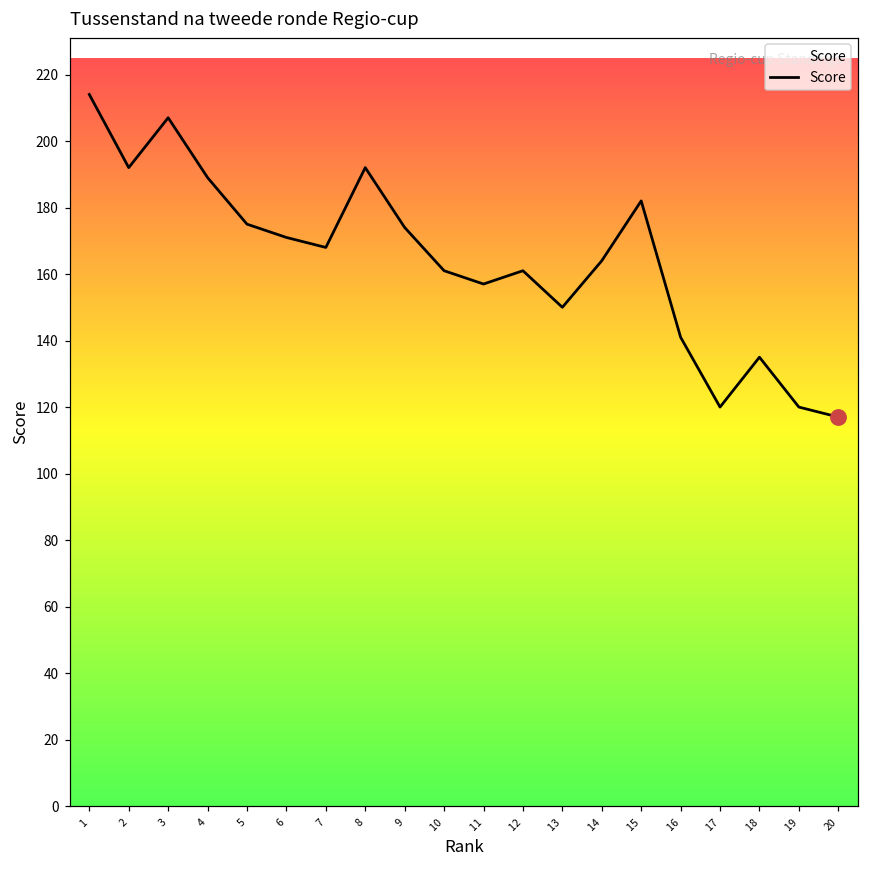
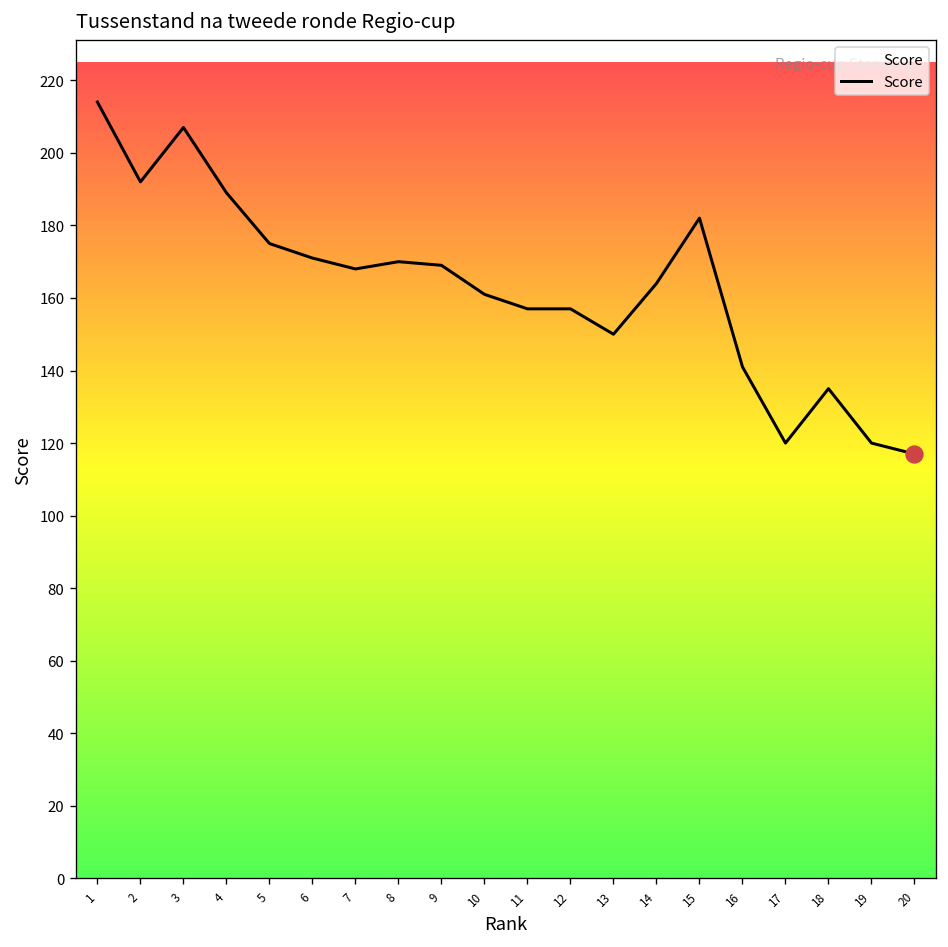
Score, 8: 192 -> 170
Score, 9: 174 -> 169
Score, 12: 161 -> 157
